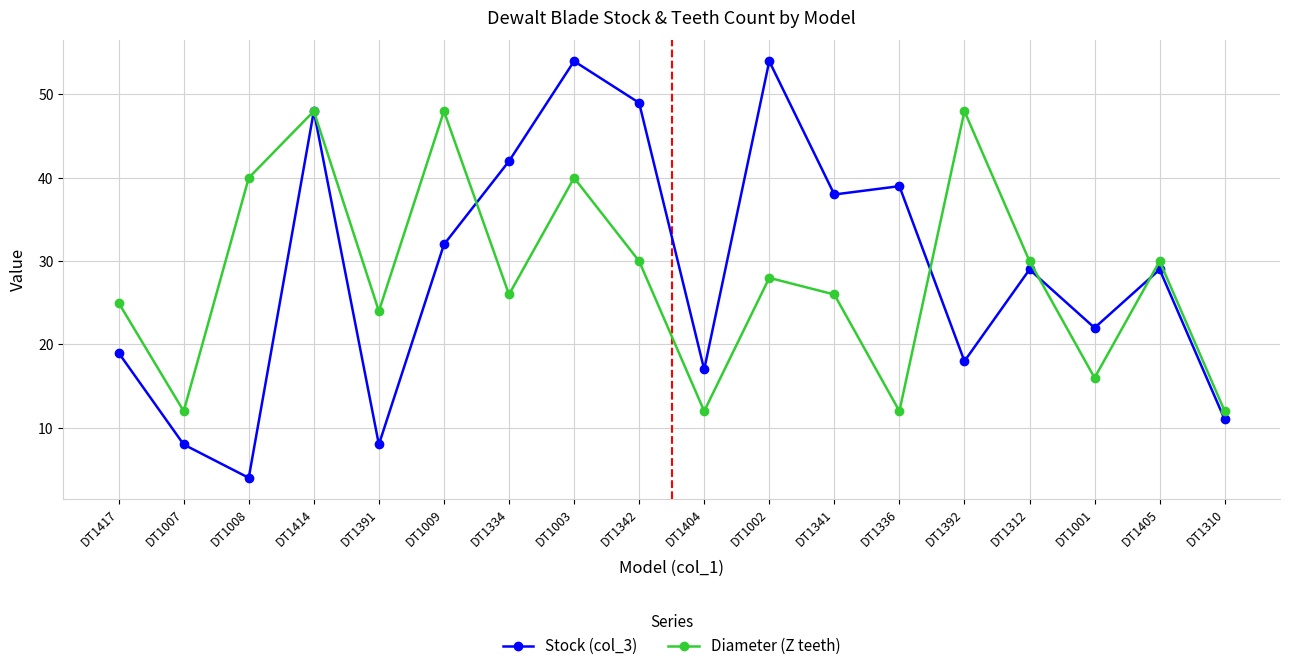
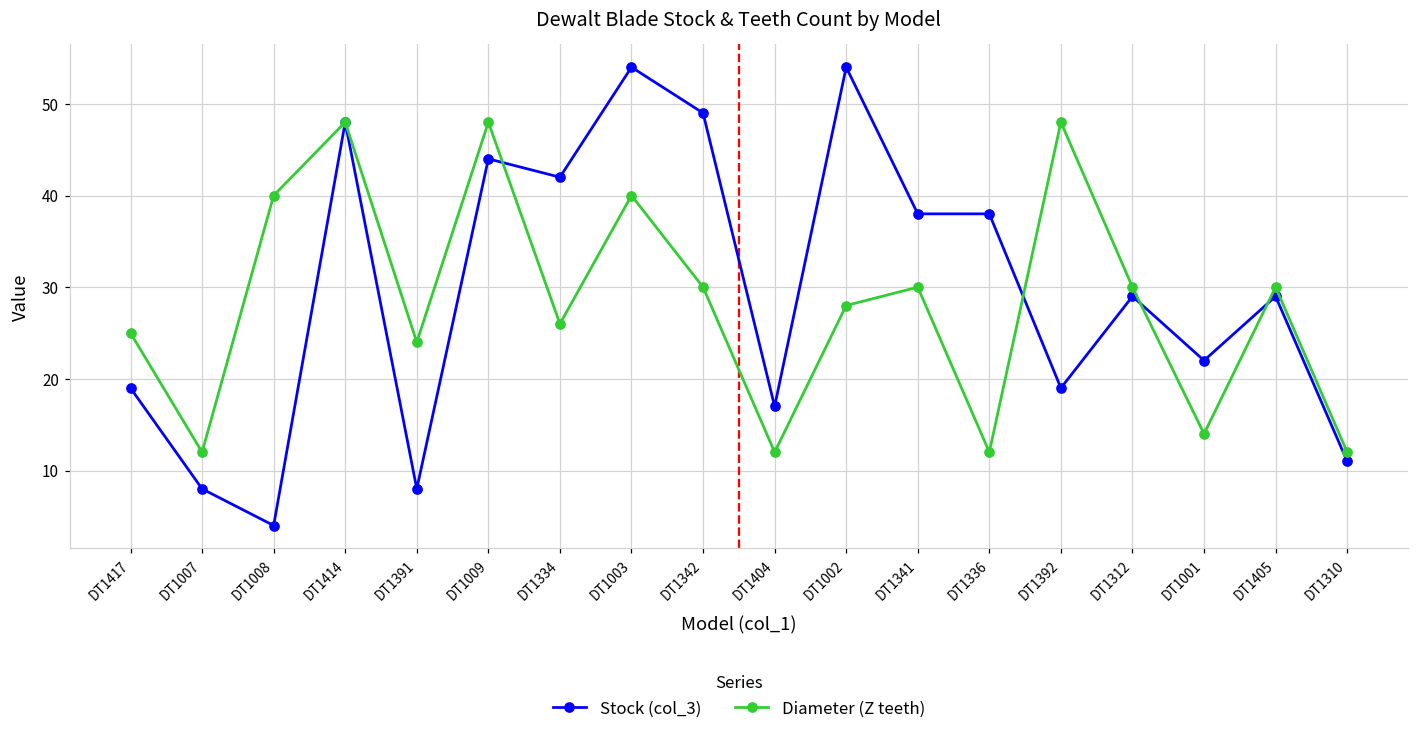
Stock (col_3), DT1009: 32 -> 44
Diameter (Z teeth), DT1341: 26 -> 30
Stock (col_3), DT1336: 39 -> 38
Stock (col_3), DT1392: 18 -> 19
Diameter (Z teeth), DT1001: 16 -> 14
